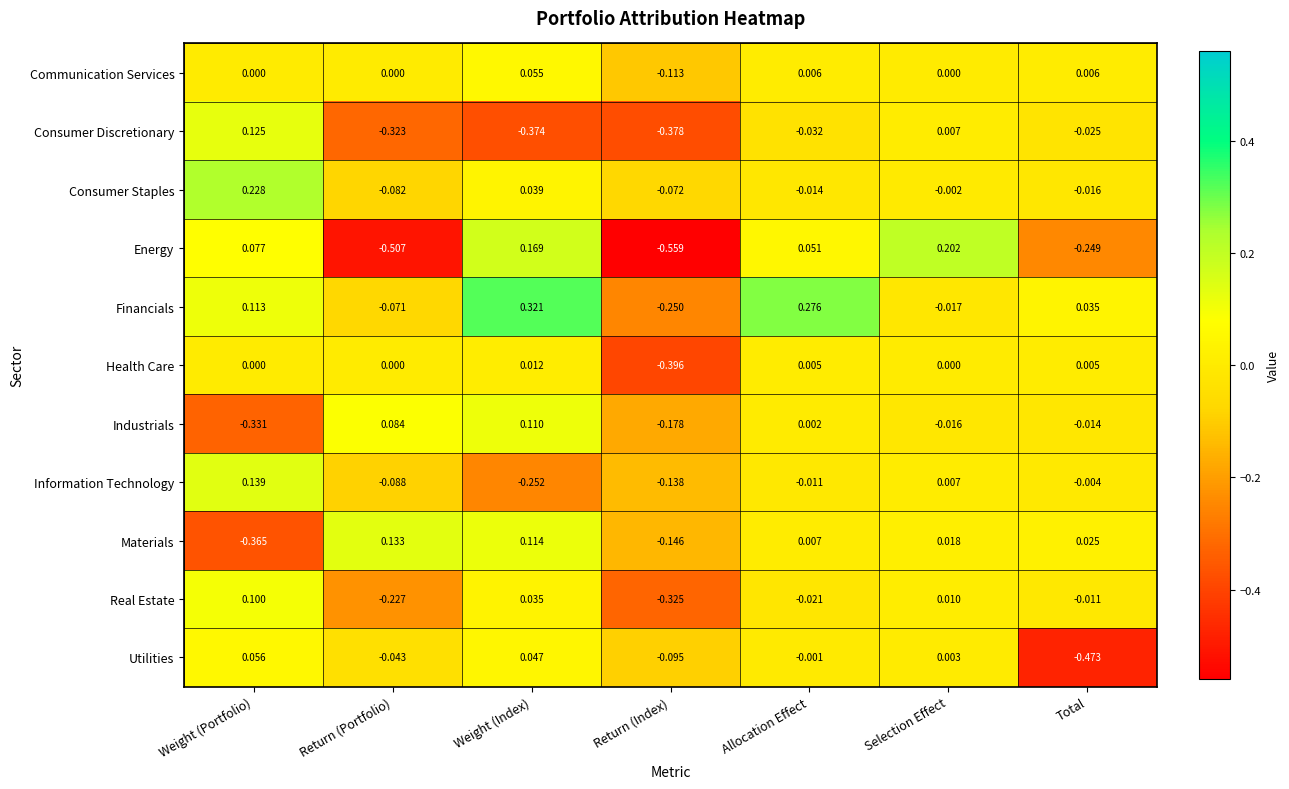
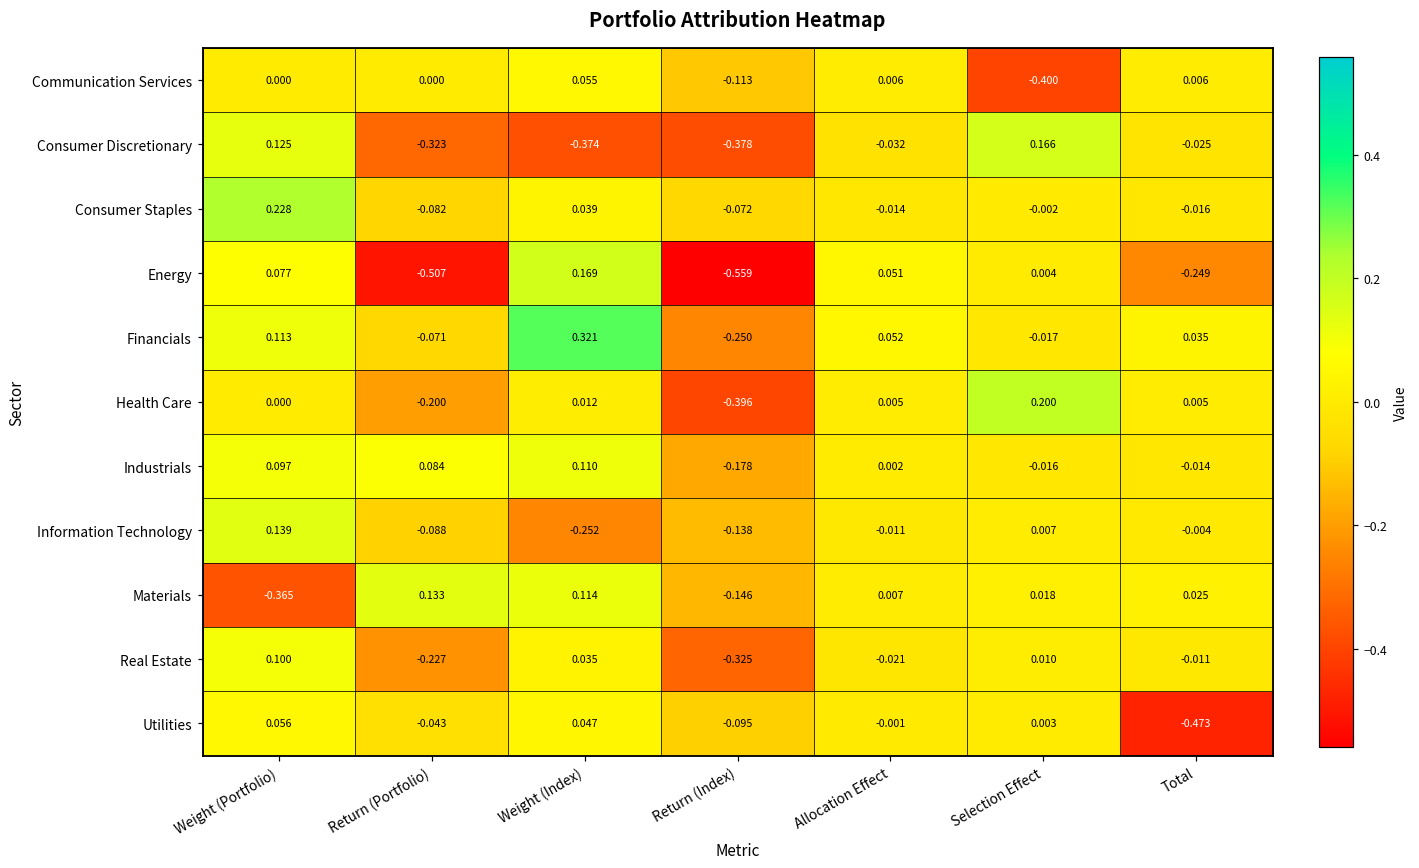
Communication Services, Selection Effect: 0.000 -> -0.400
Consumer Discretionary, Selection Effect: 0.007 -> 0.166
Energy, Selection Effect: 0.202 -> 0.004
Financials, Allocation Effect: 0.276 -> 0.052
Health Care, Return (Portfolio): 0.000 -> -0.200
Health Care, Selection Effect: 0.000 -> 0.200
Industrials, Weight (Portfolio): -0.331 -> 0.097
